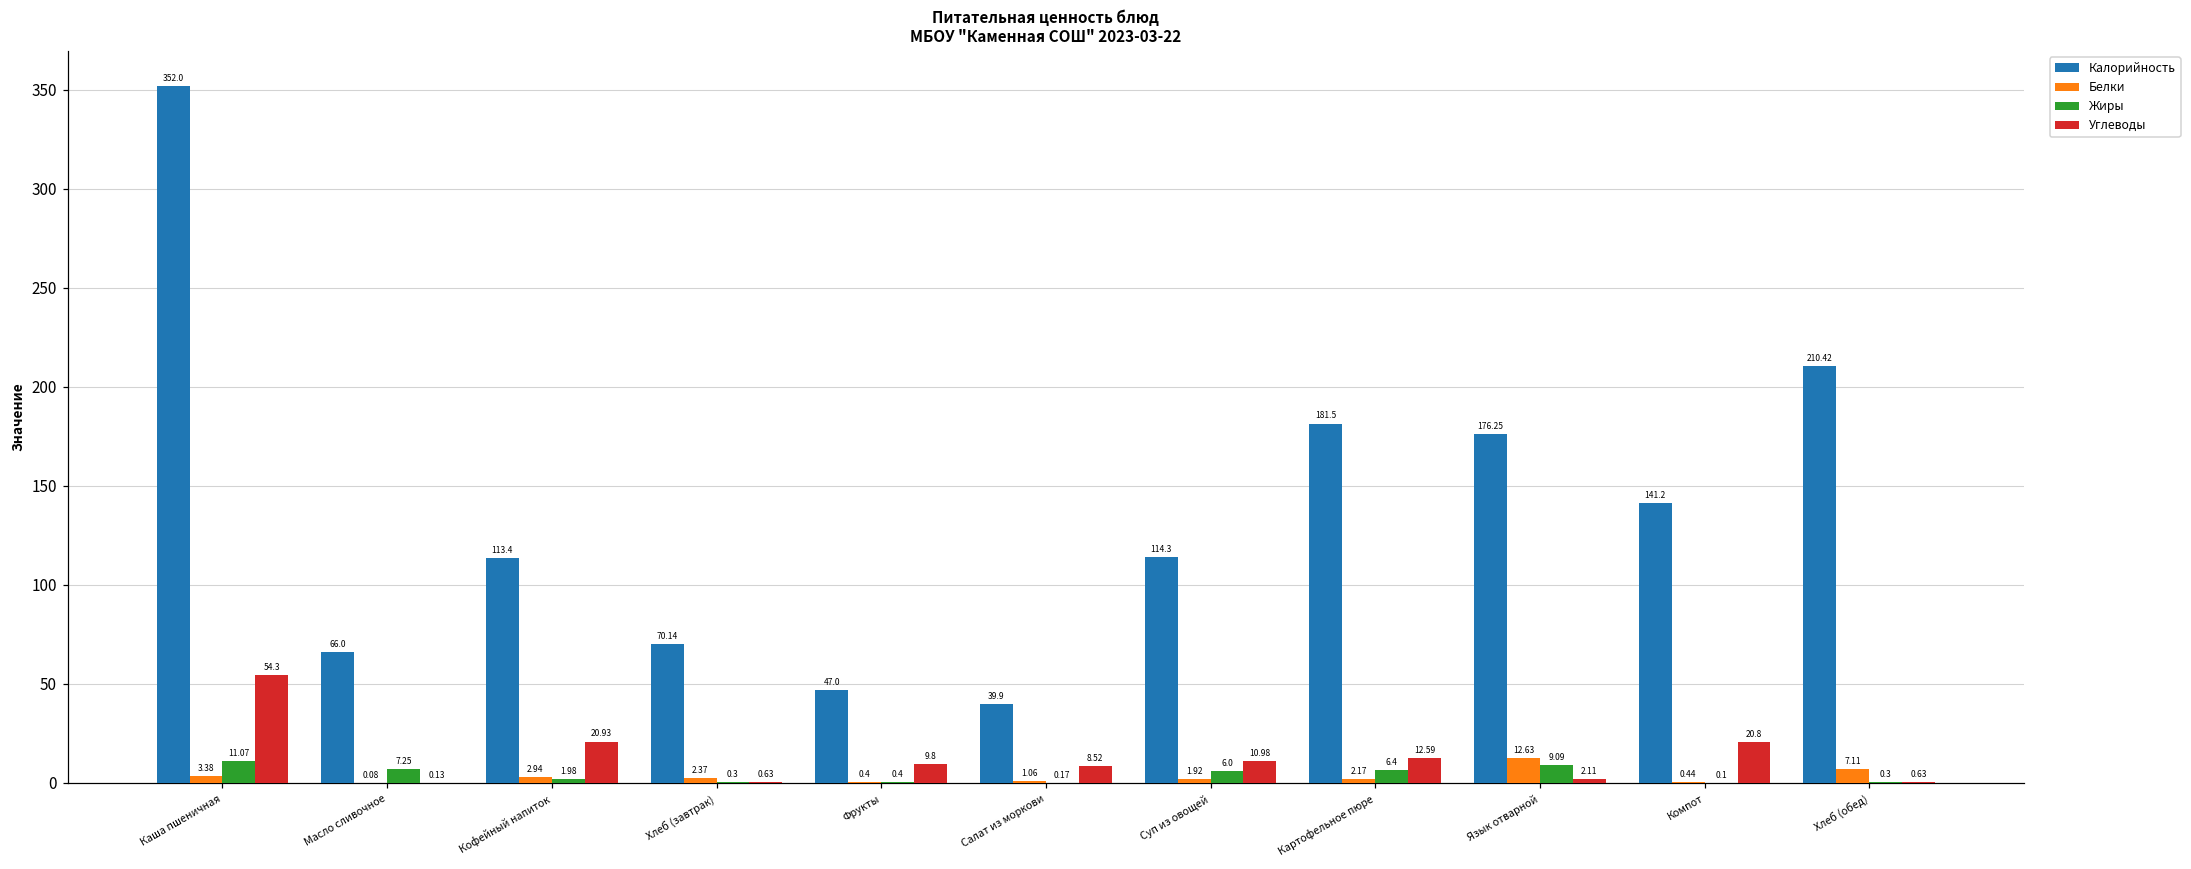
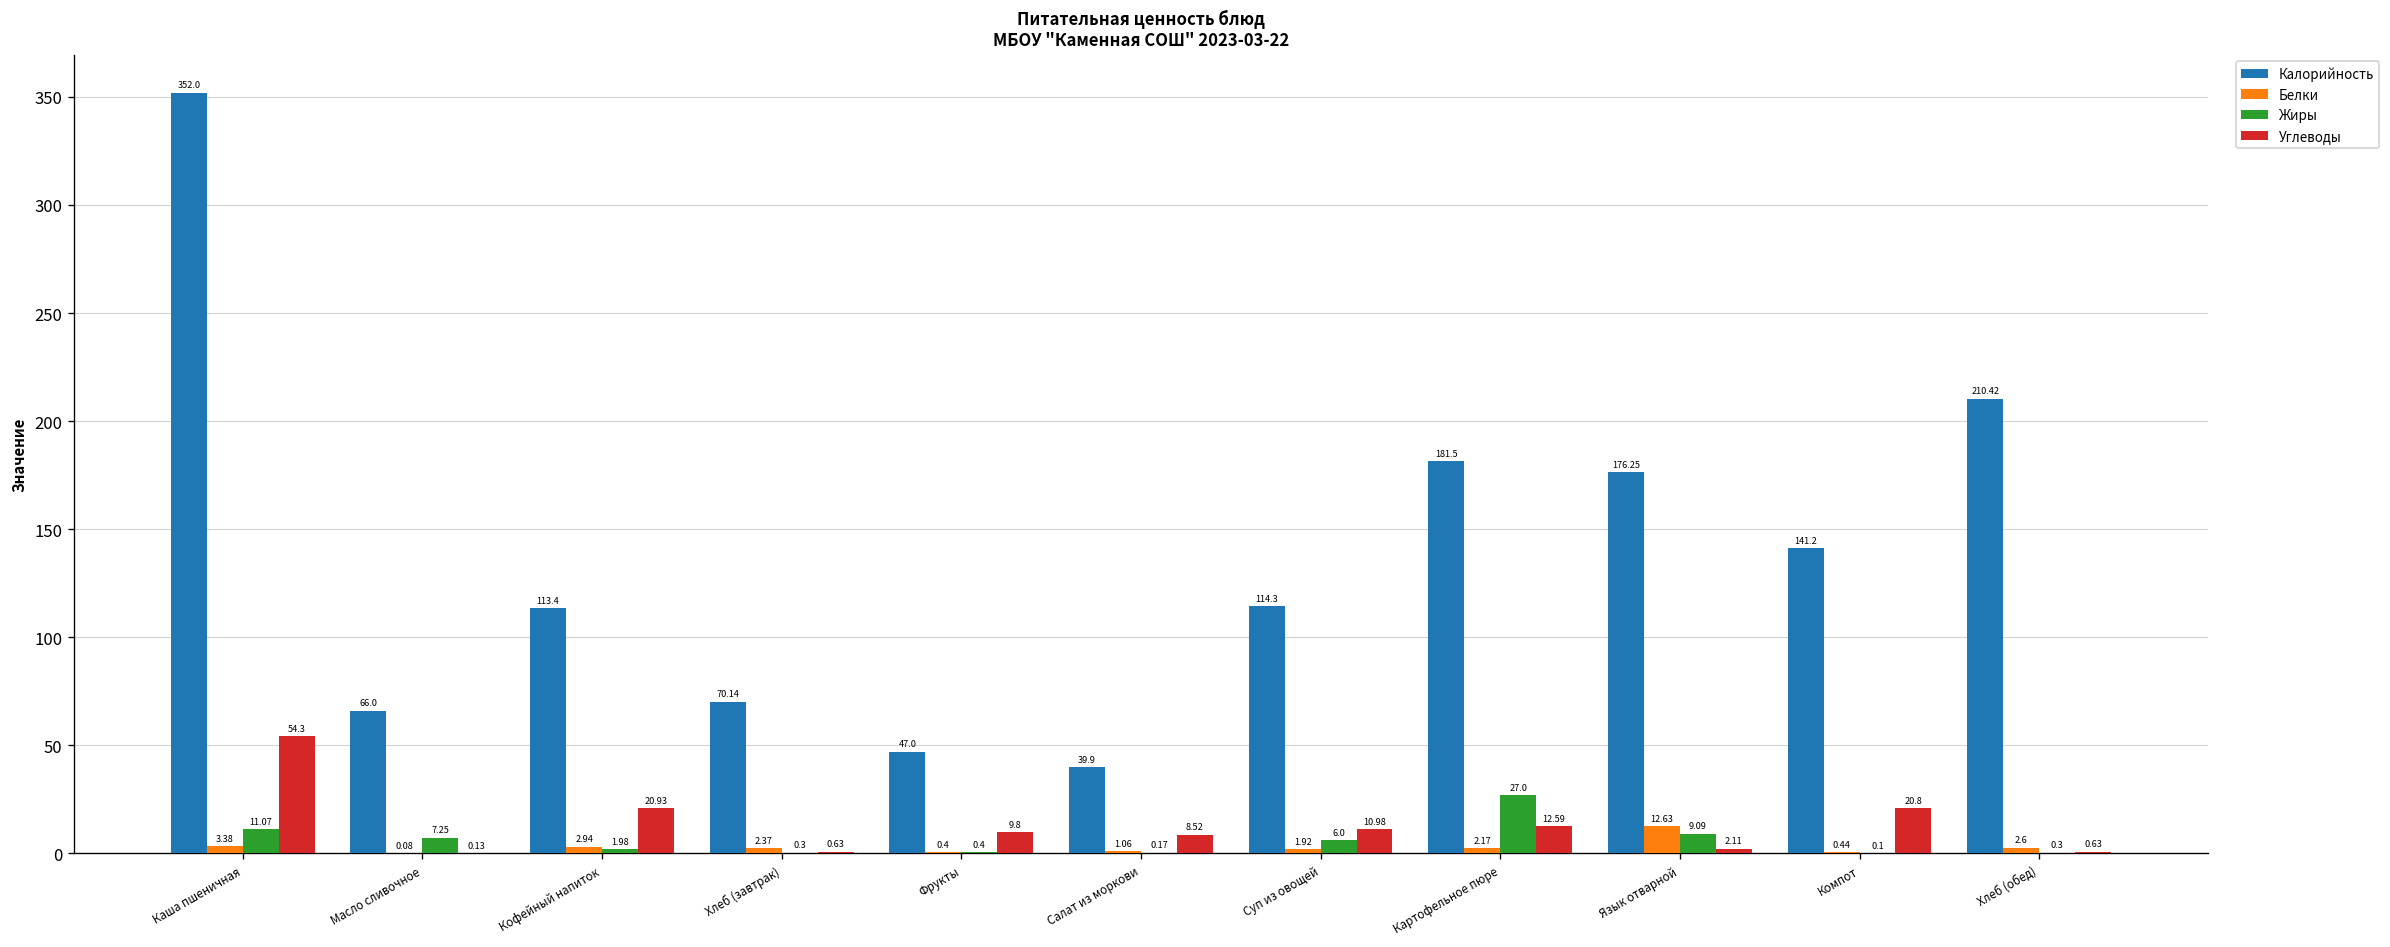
Жиры, Картофельное пюре: 6.4 -> 27.0
Белки, Хлеб (обед): 7.11 -> 2.6
